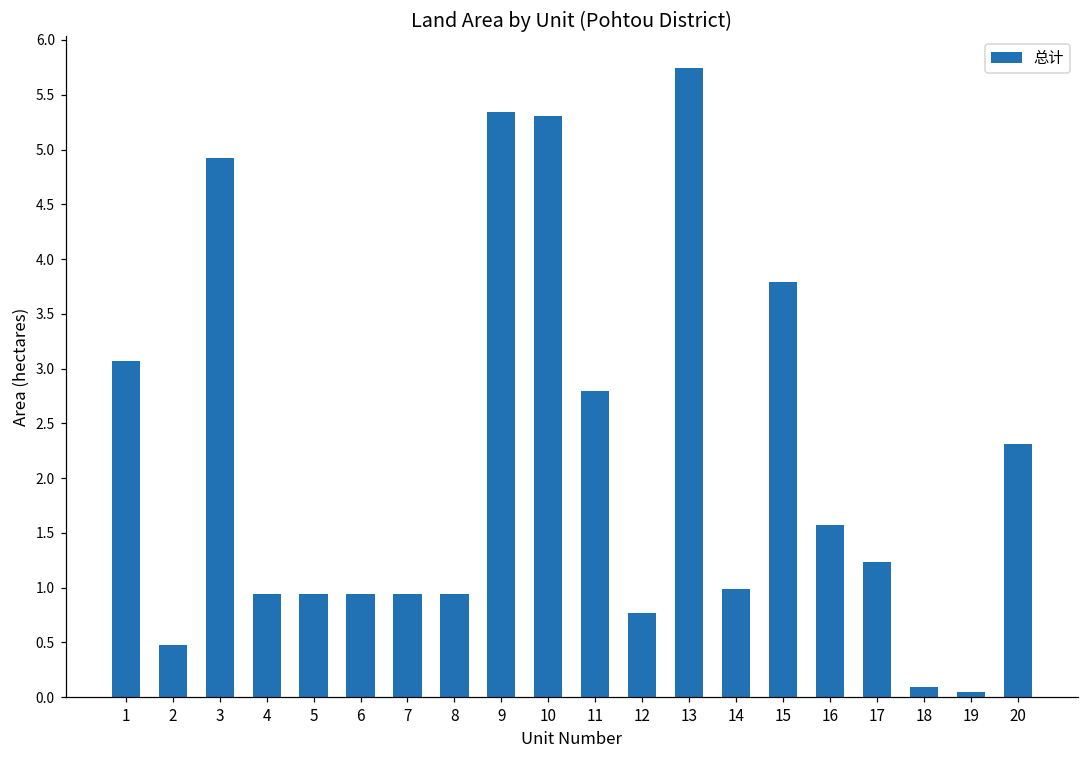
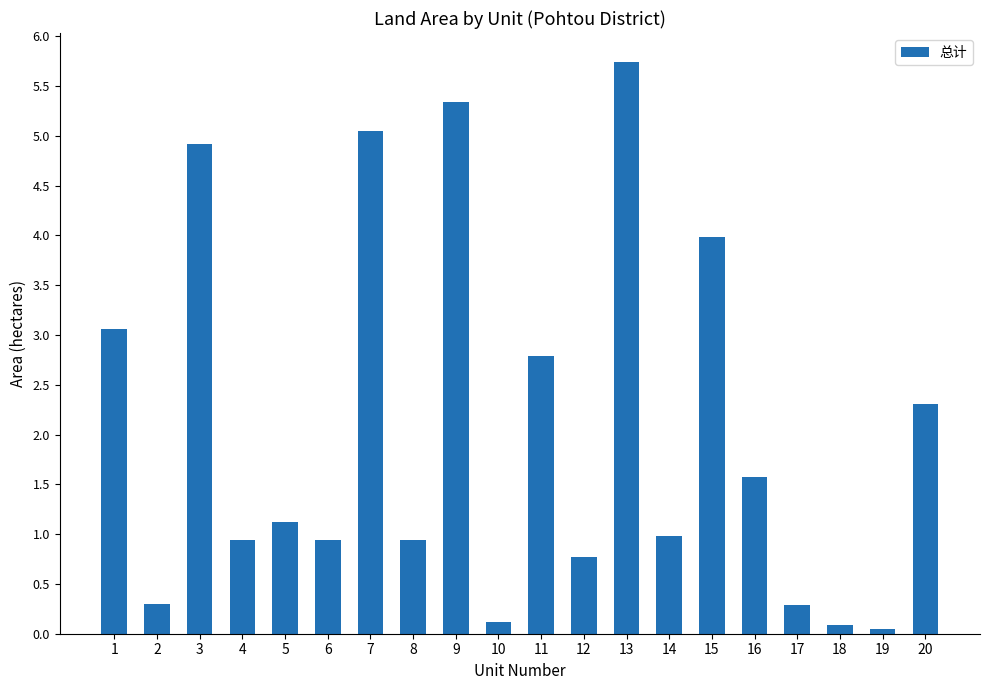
2: 0.5 -> 0.3
5: 0.9 -> 1.1
7: 0.9 -> 5.0
10: 5.3 -> 0.1
15: 3.8 -> 4.0
17: 1.2 -> 0.3
